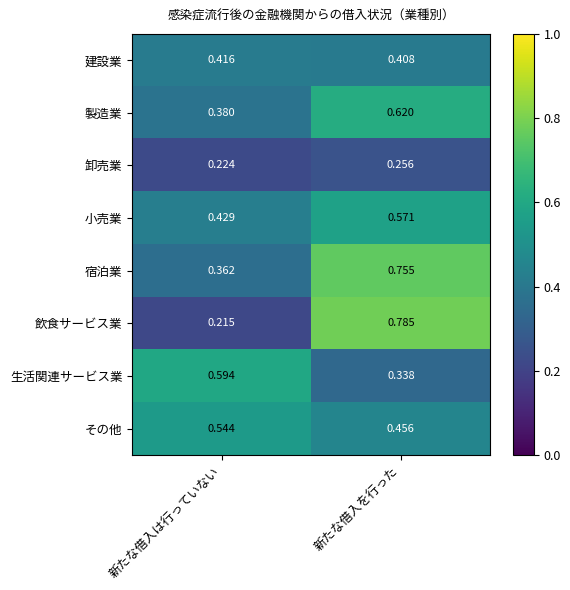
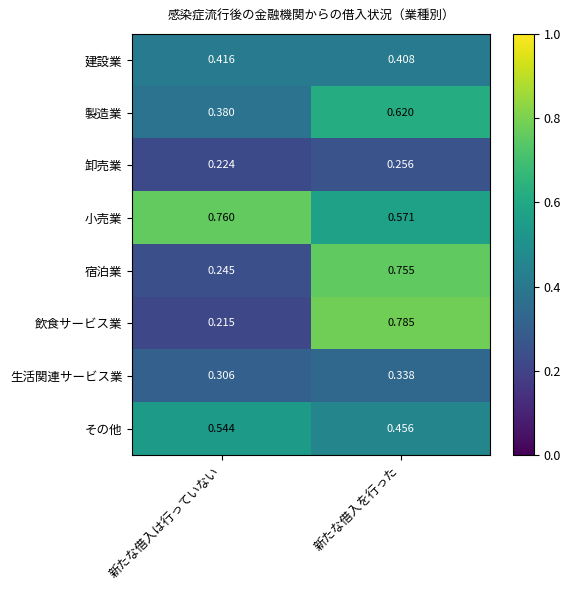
小売業, 新たな借入は行っていない: 0.429 -> 0.760
宿泊業, 新たな借入は行っていない: 0.362 -> 0.245
生活関連サービス業, 新たな借入は行っていない: 0.594 -> 0.306
